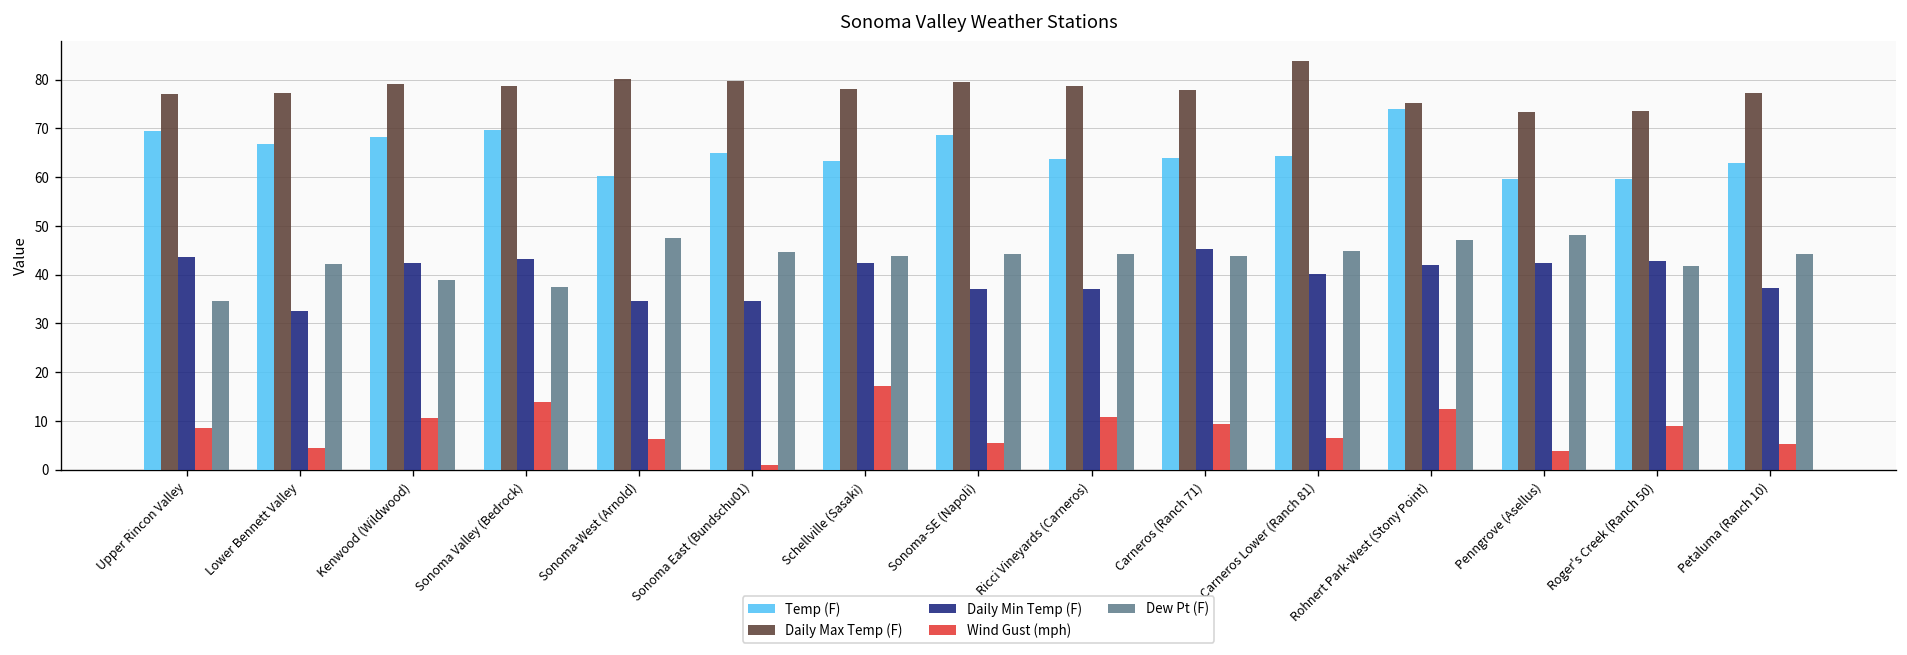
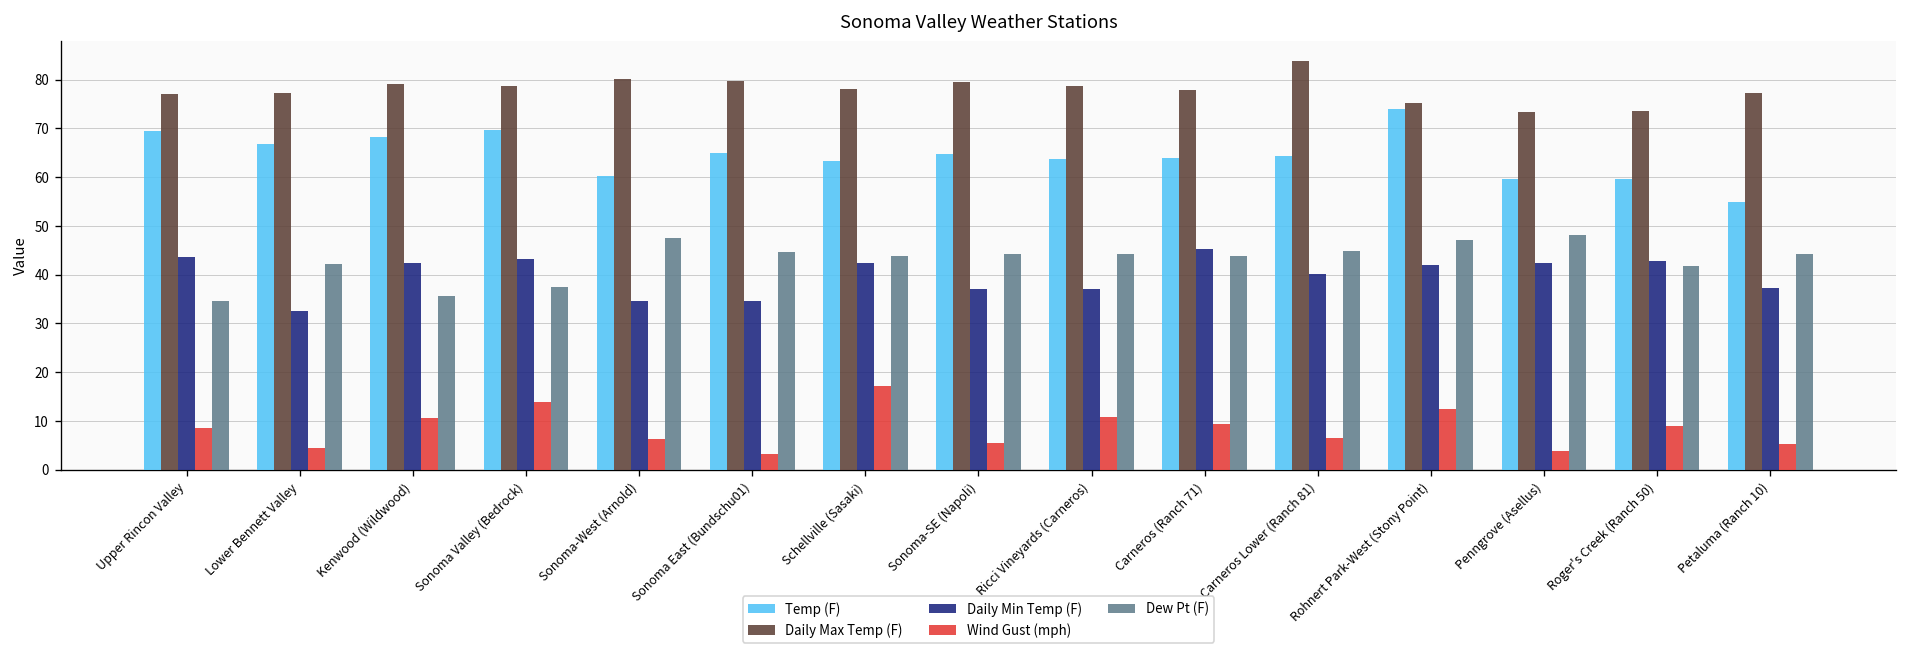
Dew Pt (F), Kenwood (Wildwood): 39 -> 36
Wind Gust (mph), Sonoma East (Bundschu01): 1 -> 3
Temp (F), Sonoma-SE (Napoli): 69 -> 65
Temp (F), Petaluma (Ranch 10): 63 -> 55
